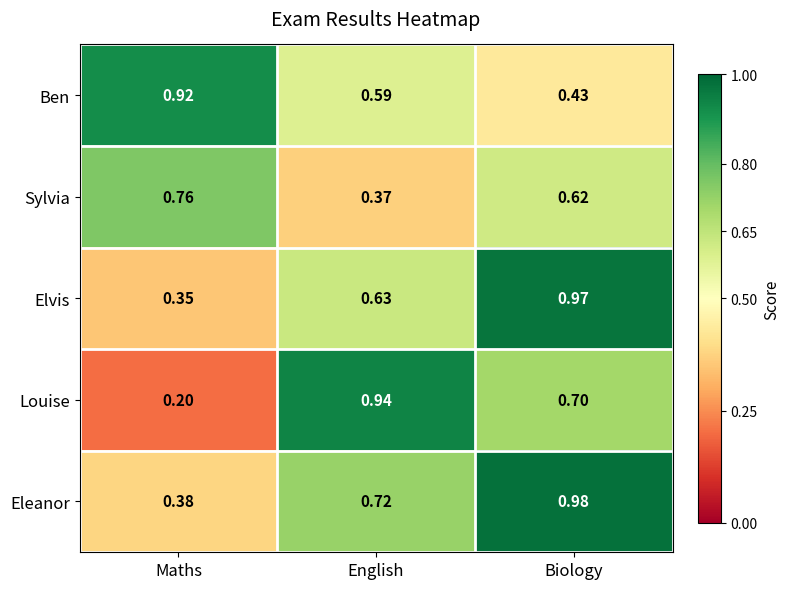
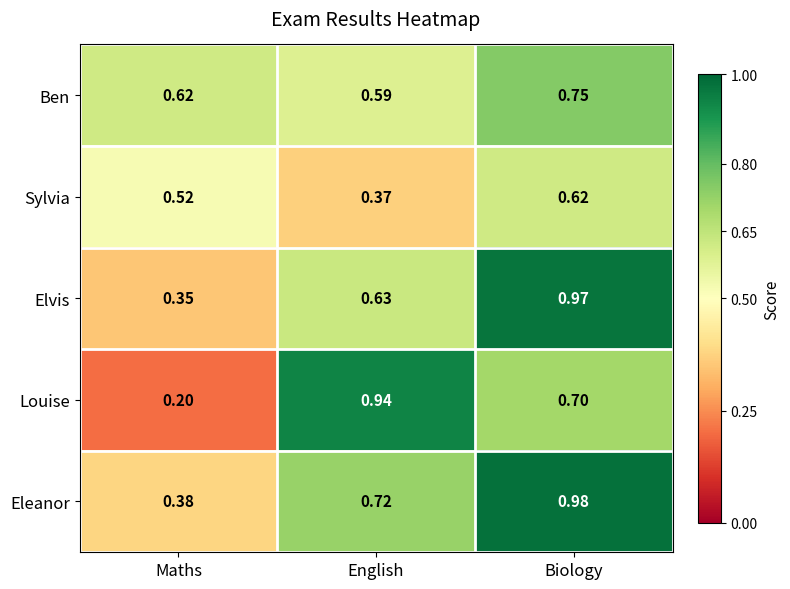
Ben, Maths: 0.92 -> 0.62
Ben, Biology: 0.43 -> 0.75
Sylvia, Maths: 0.76 -> 0.52
